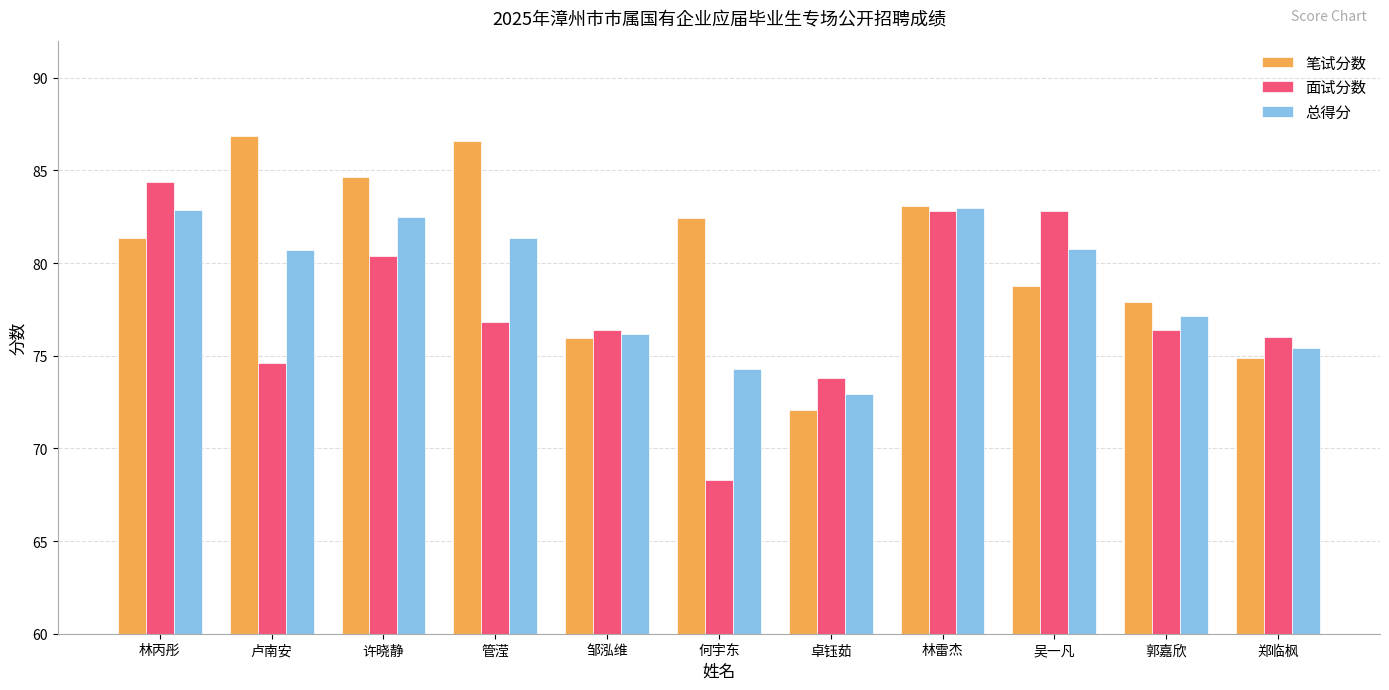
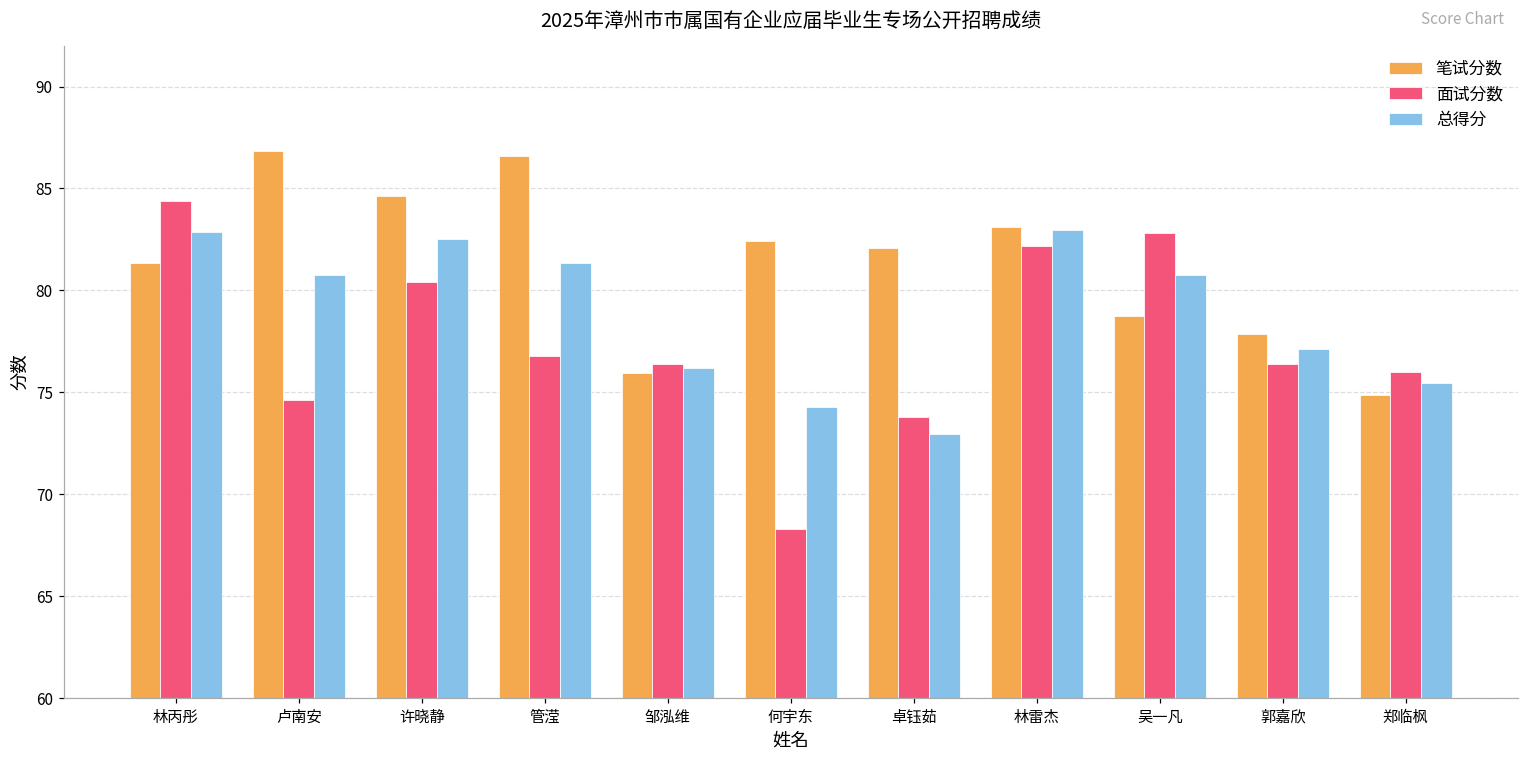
笔试分数, 卓钰茹: 72.1 -> 82.1
面试分数, 林雷杰: 82.8 -> 82.2
